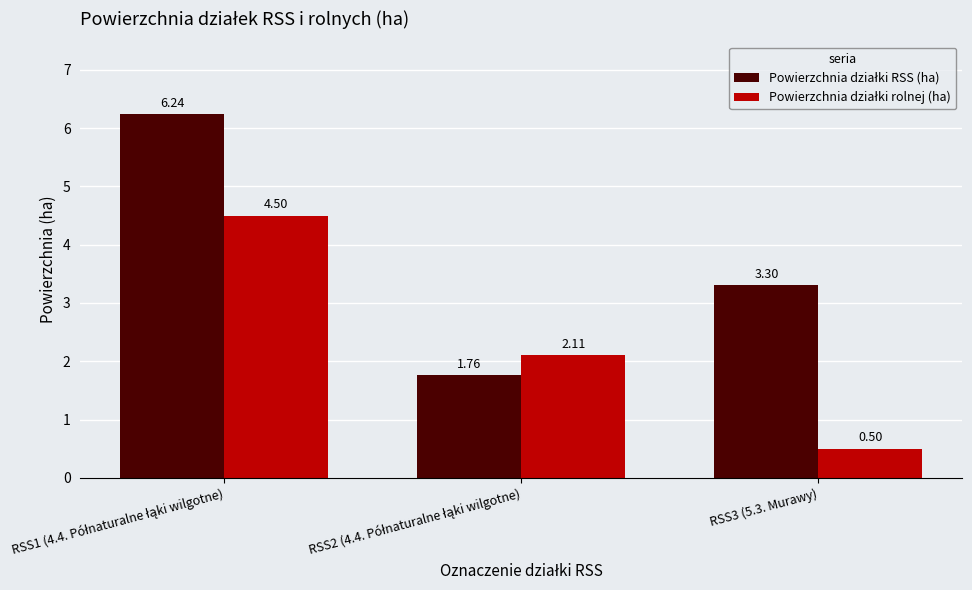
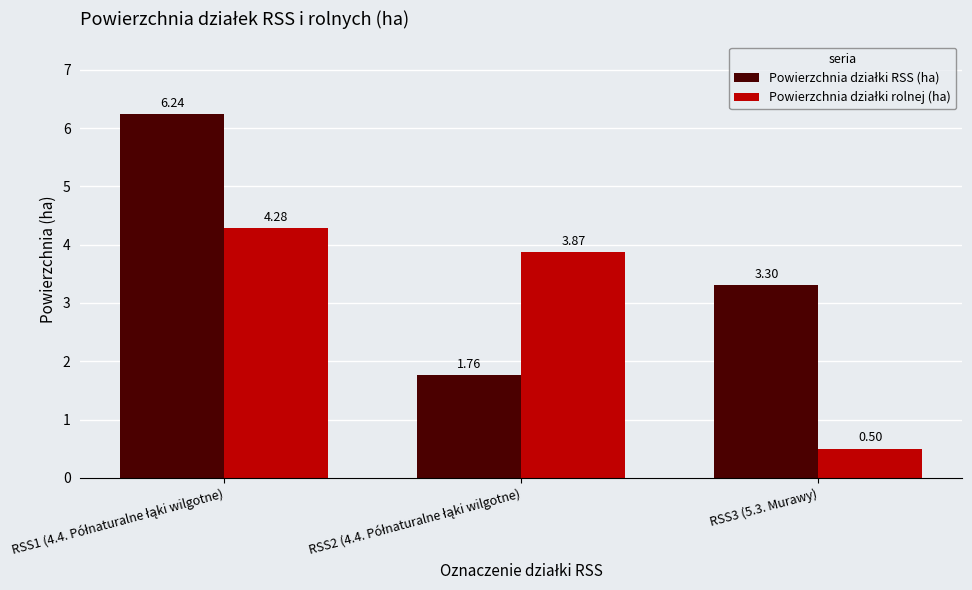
Powierzchnia działki rolnej (ha), RSS1 (4.4. Półnaturalne łąki wilgotne): 4.50 -> 4.28
Powierzchnia działki rolnej (ha), RSS2 (4.4. Półnaturalne łąki wilgotne): 2.11 -> 3.87
